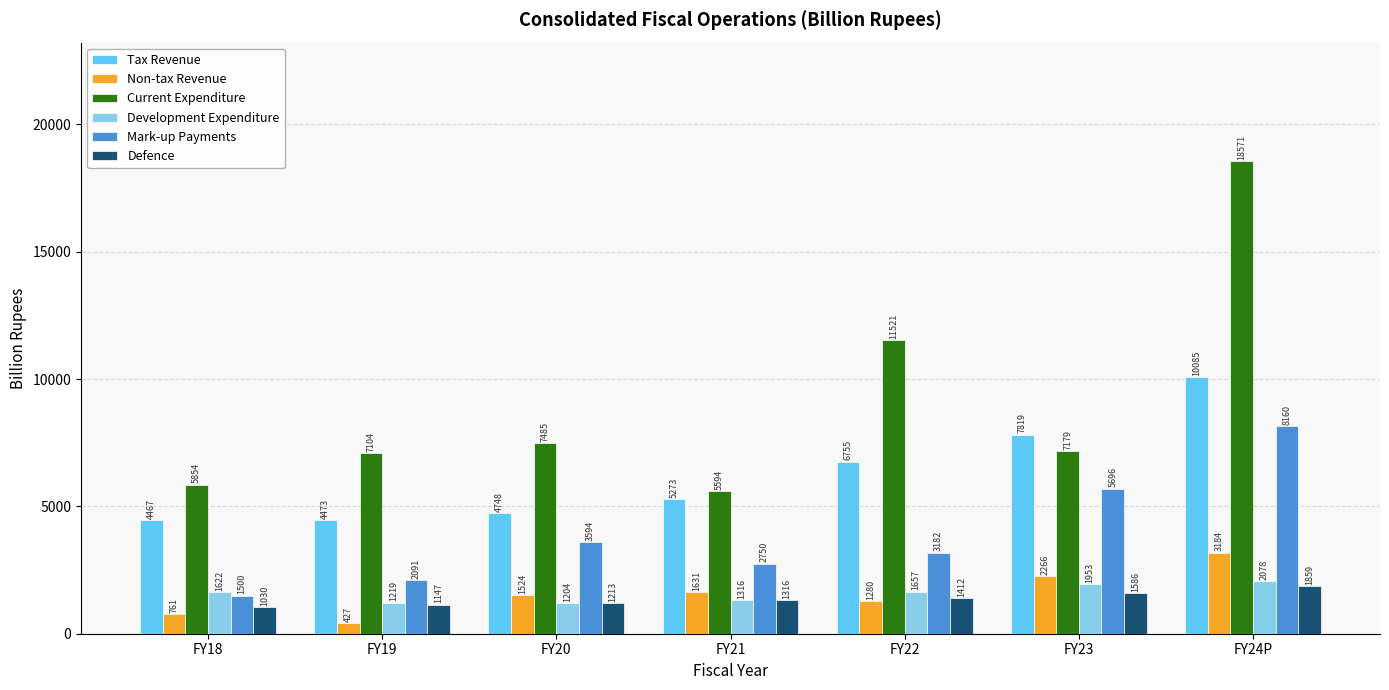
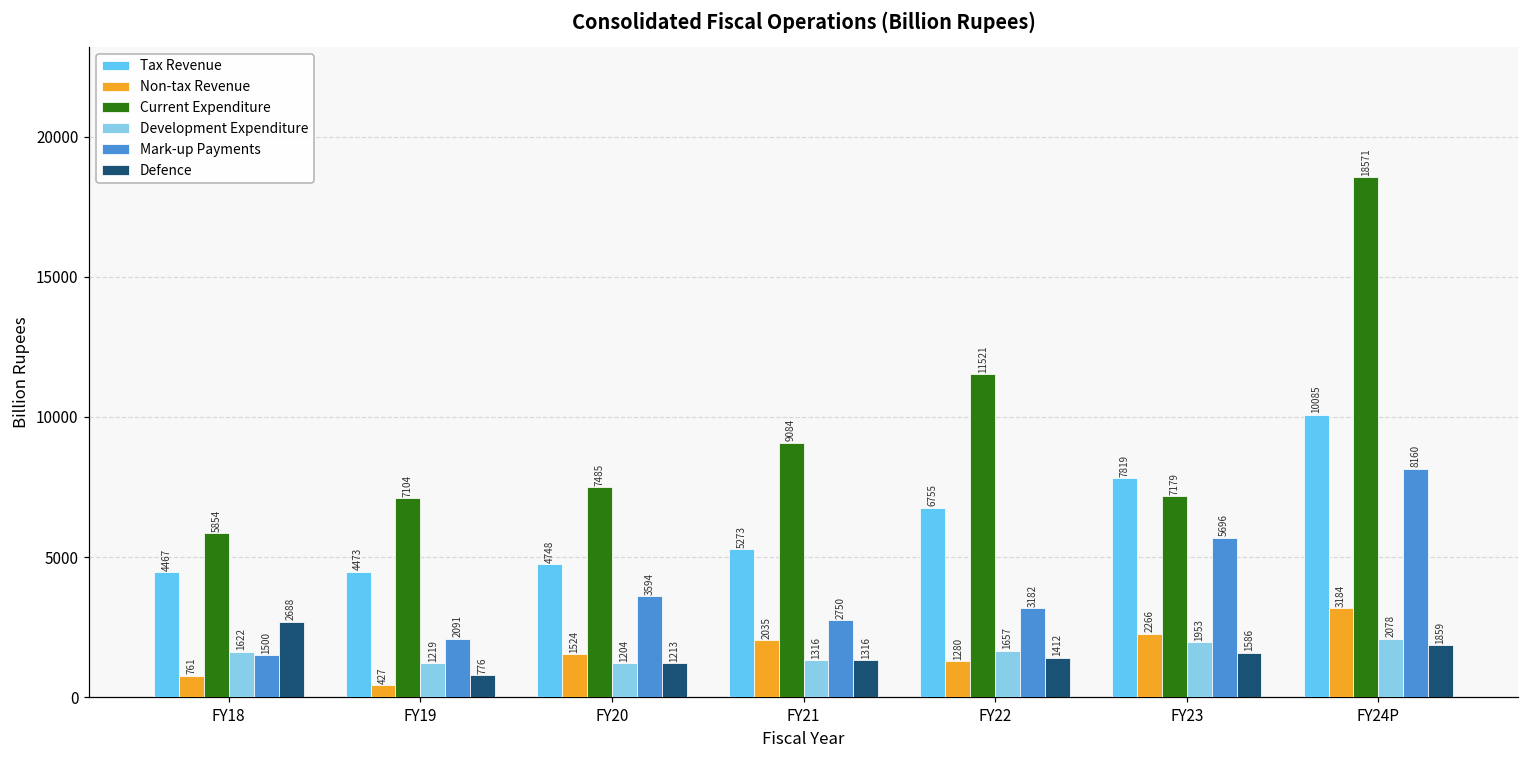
Defence, FY18: 1030 -> 2688
Defence, FY19: 1147 -> 776
Non-tax Revenue, FY21: 1631 -> 2035
Current Expenditure, FY21: 5594 -> 9084
